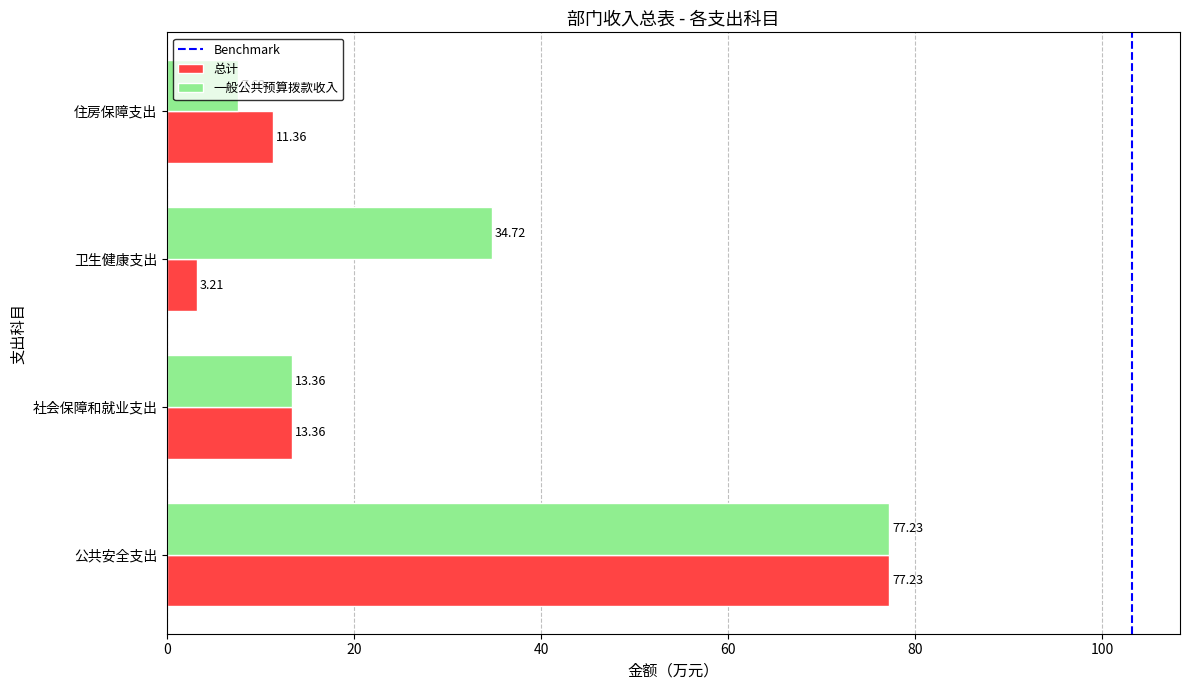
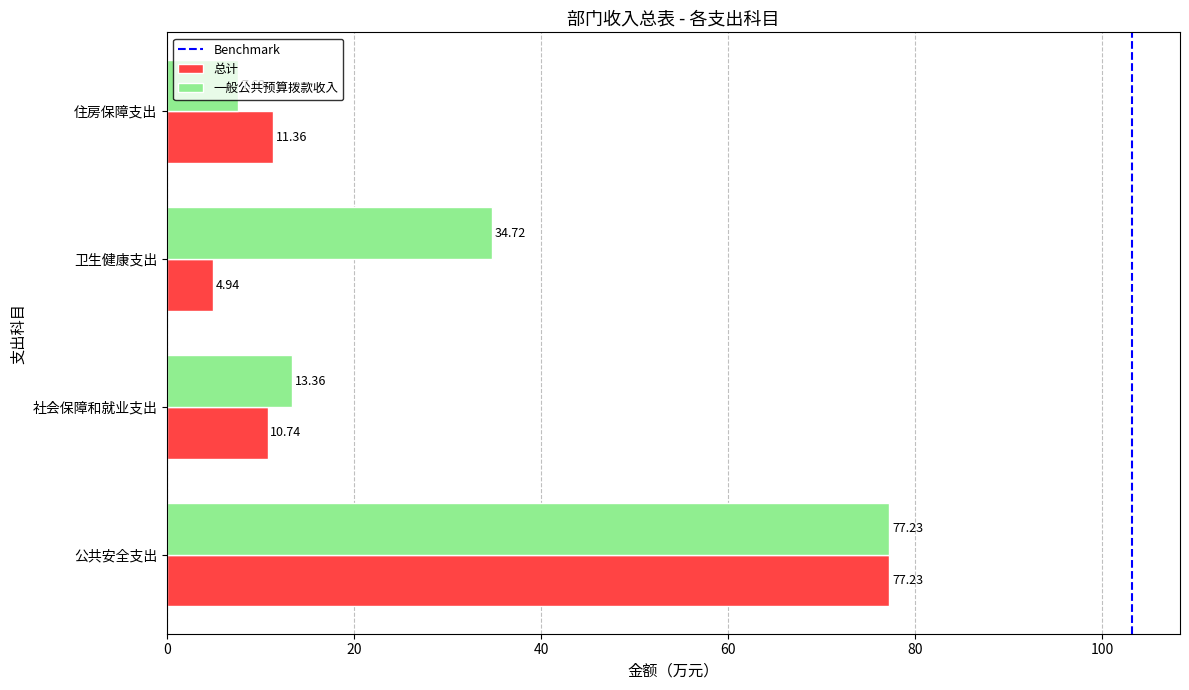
总计, 卫生健康支出: 3.21 -> 4.94
总计, 社会保障和就业支出: 13.36 -> 10.74
